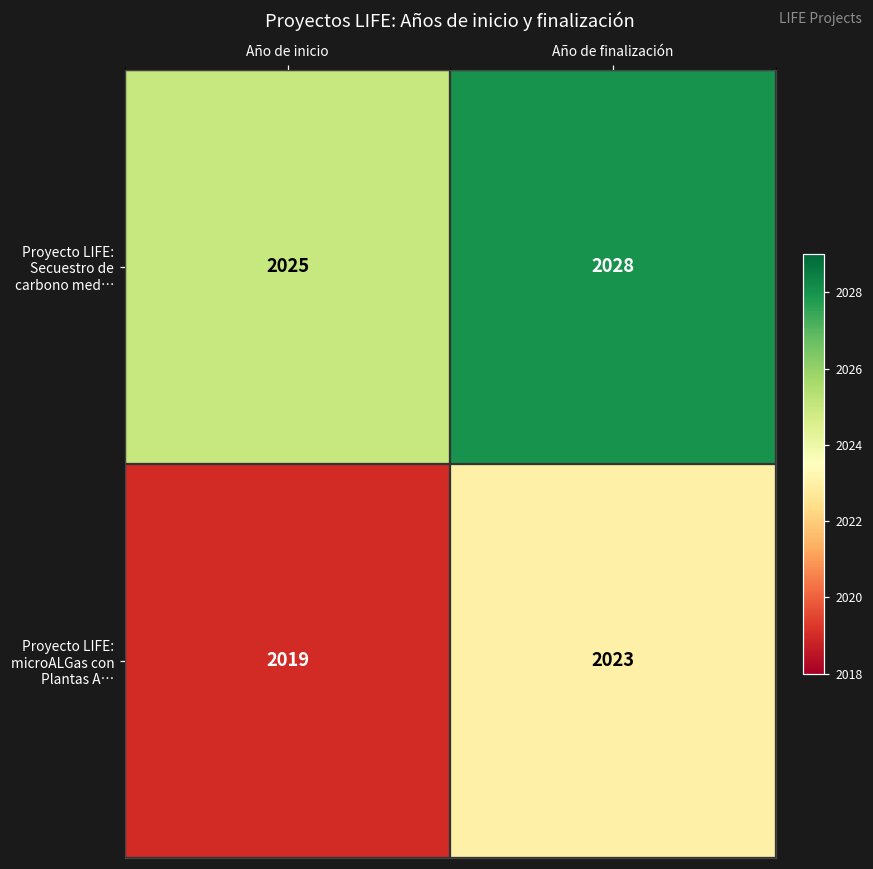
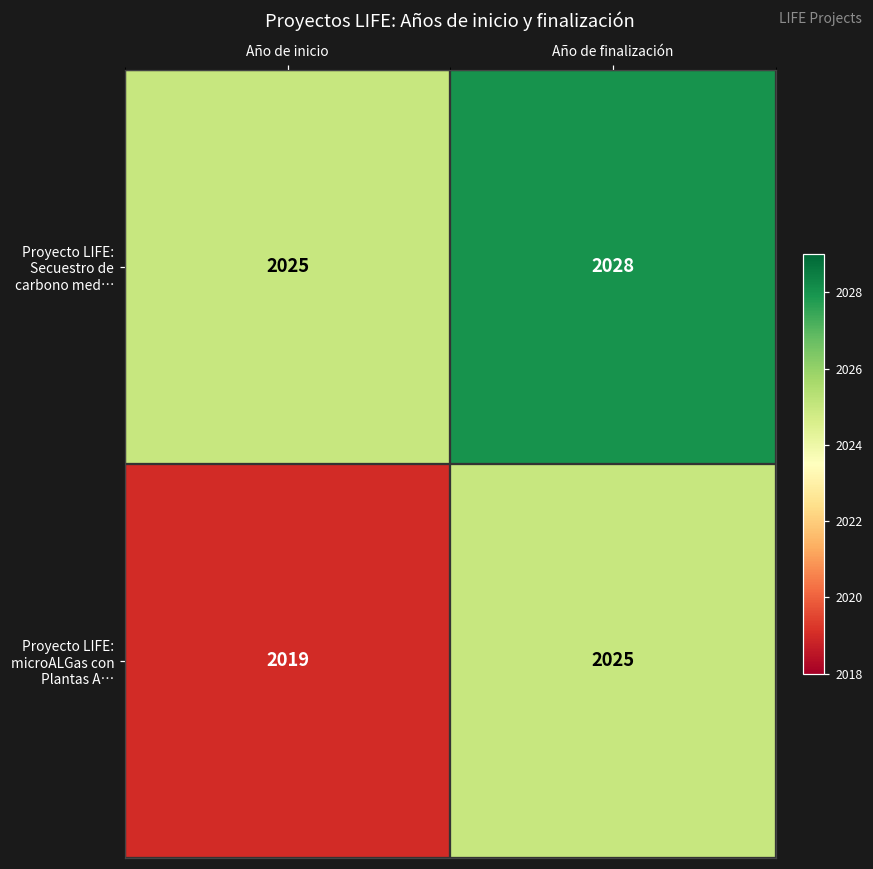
Proyecto LIFE: microALGas con Plantas A…, Año de finalización: 2023 -> 2025
